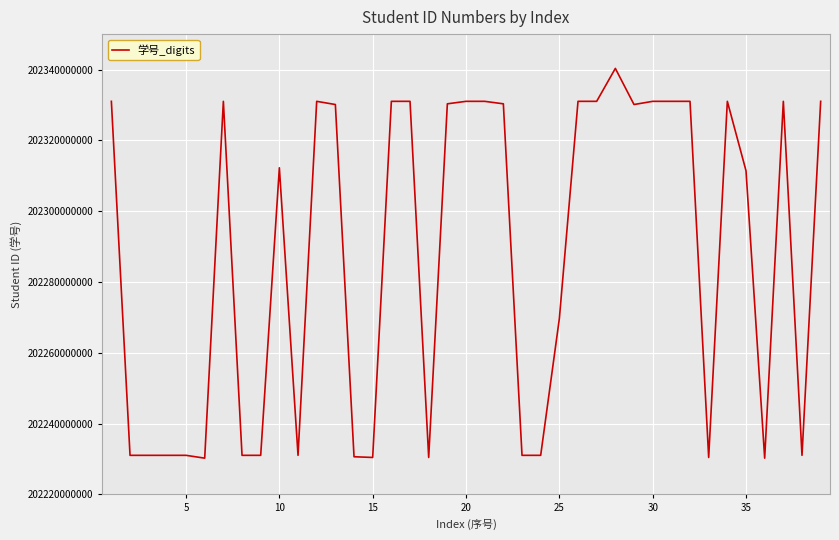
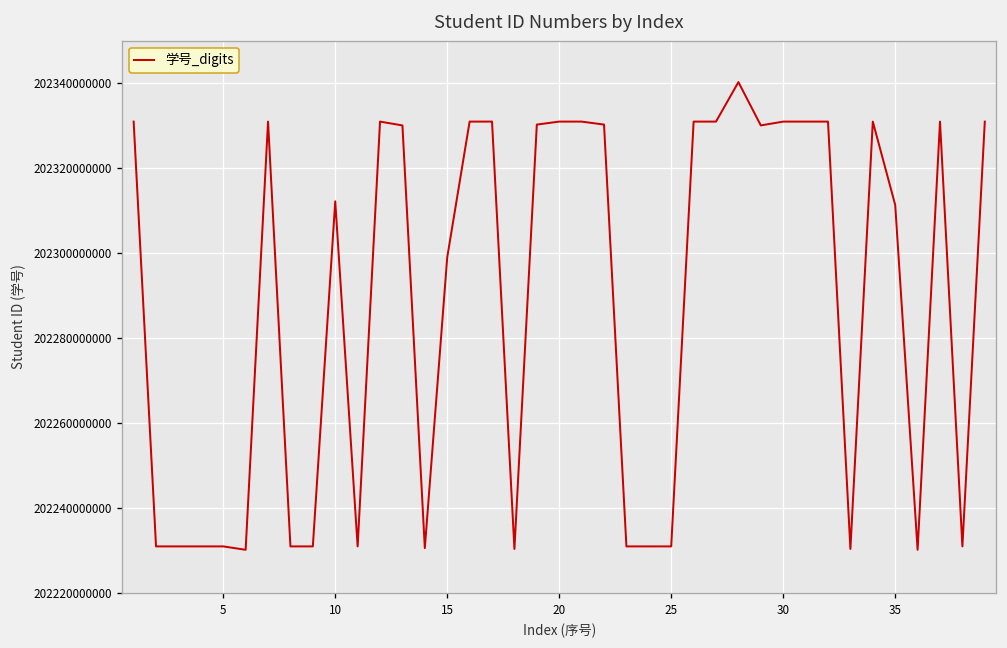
15: 202230000000 -> 202299000000
25: 202270000000 -> 202231000000
